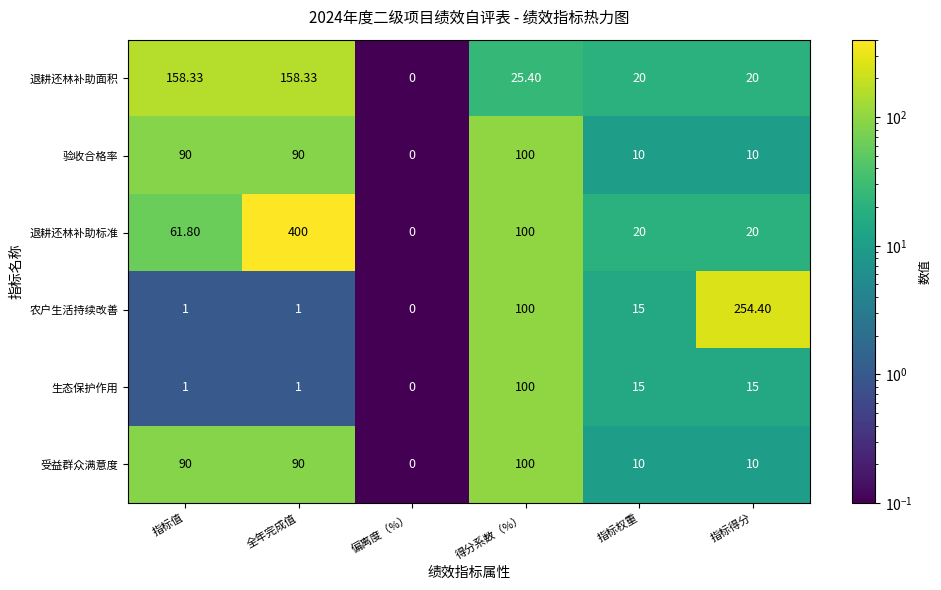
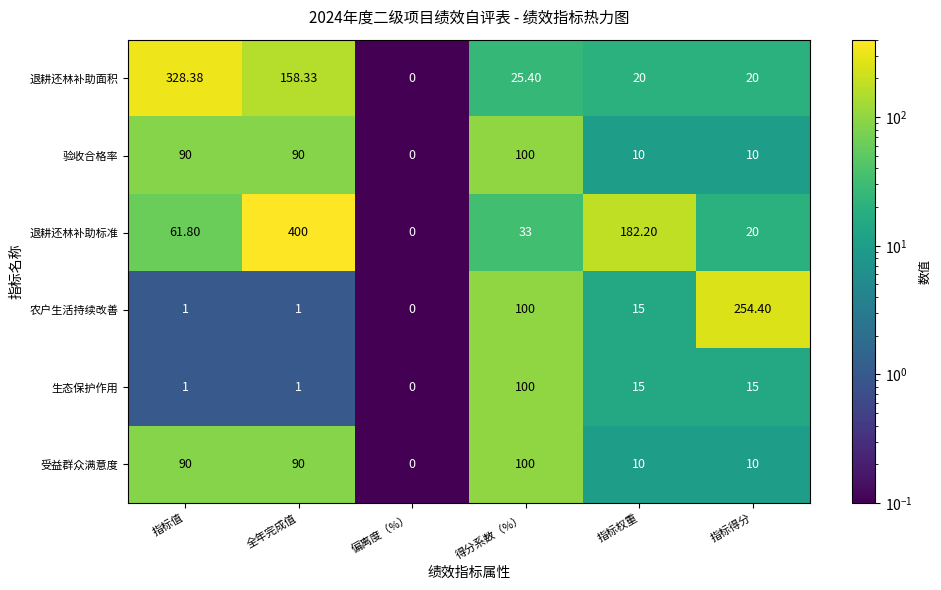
退耕还林补助面积, 指标值: 158.33 -> 328.38
退耕还林补助标准, 得分系数（%）: 100 -> 33
退耕还林补助标准, 指标权重: 20 -> 182.20
